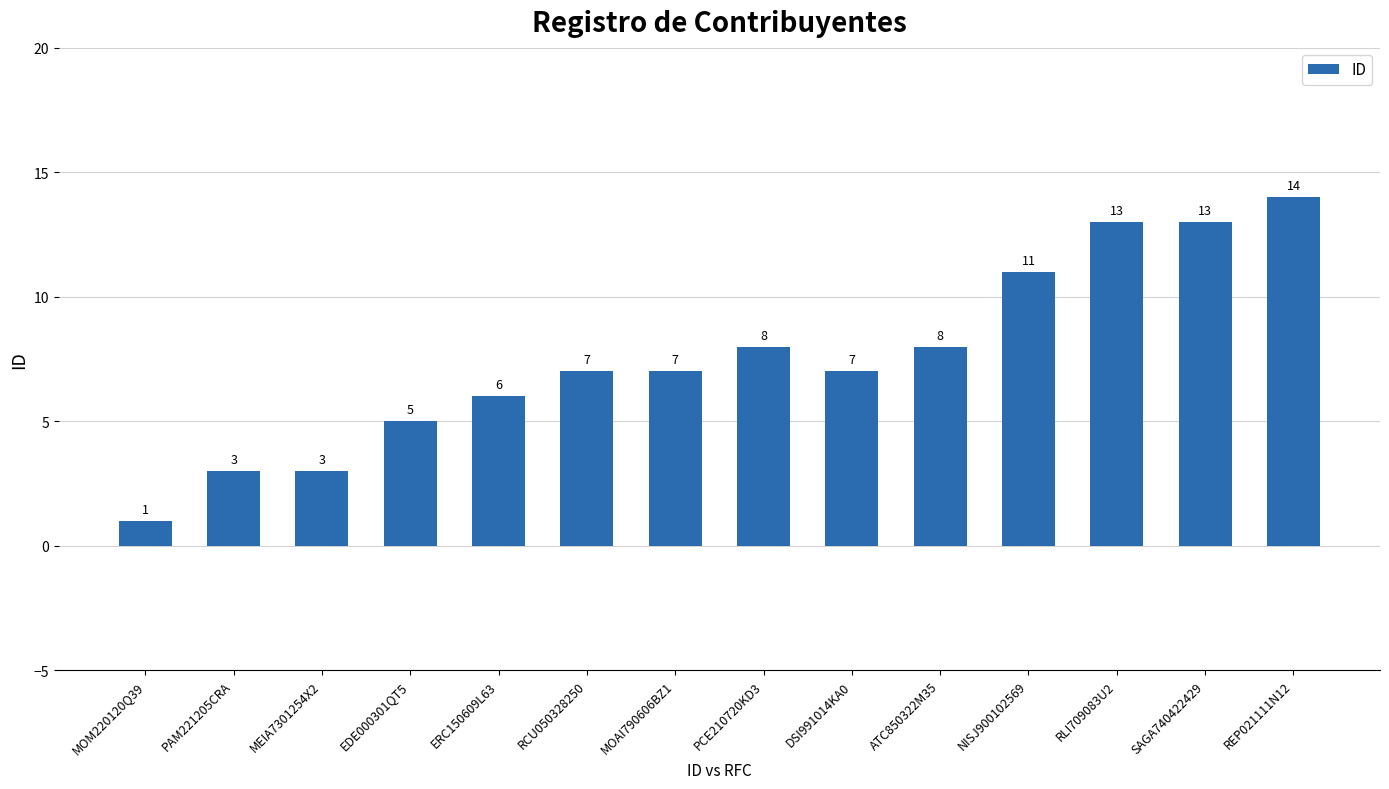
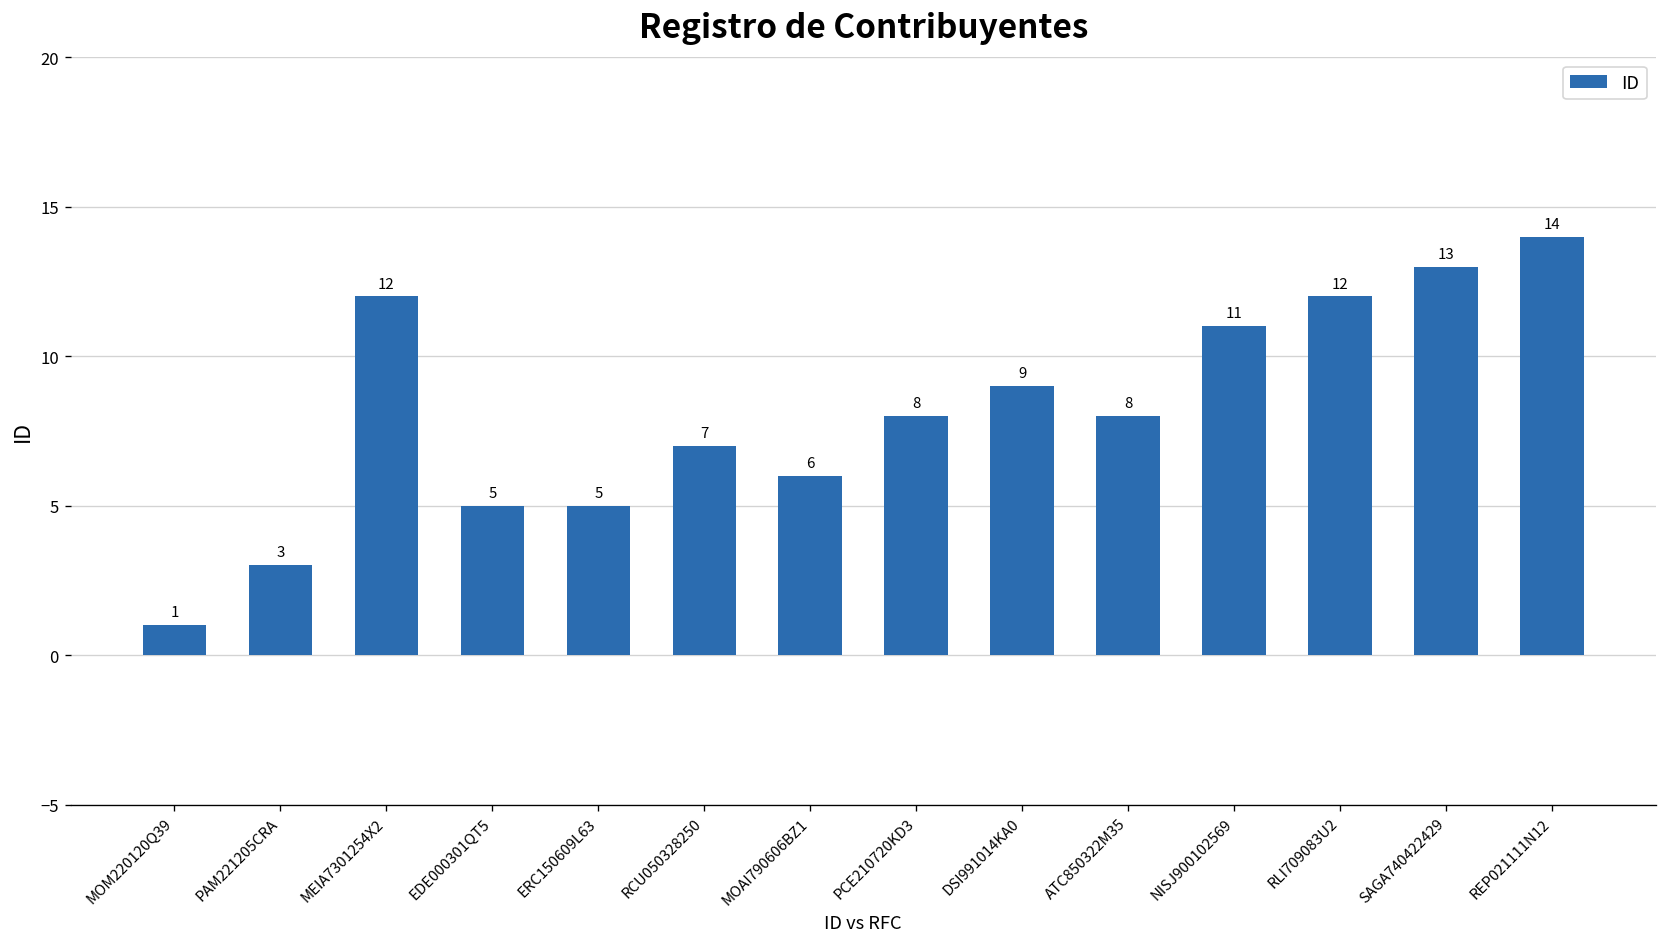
MEIA7301254X2: 3 -> 12
ERC150609L63: 6 -> 5
MOAI790606BZ1: 7 -> 6
DSI991014KA0: 7 -> 9
RLI709083U2: 13 -> 12
